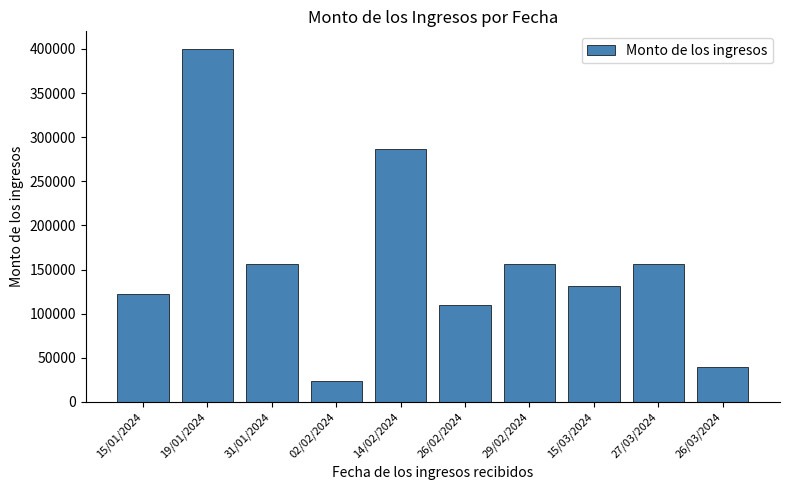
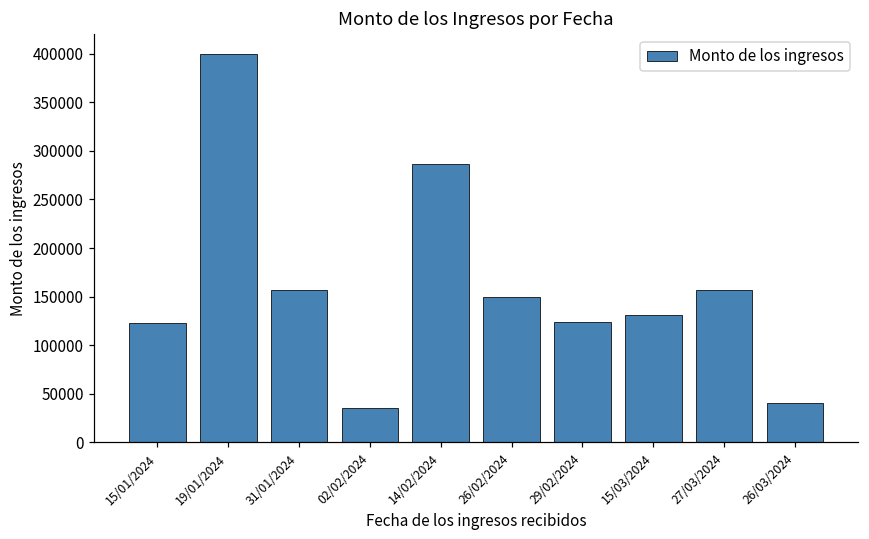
02/02/2024: 20000 -> 40000
26/02/2024: 110000 -> 150000
29/02/2024: 160000 -> 120000
